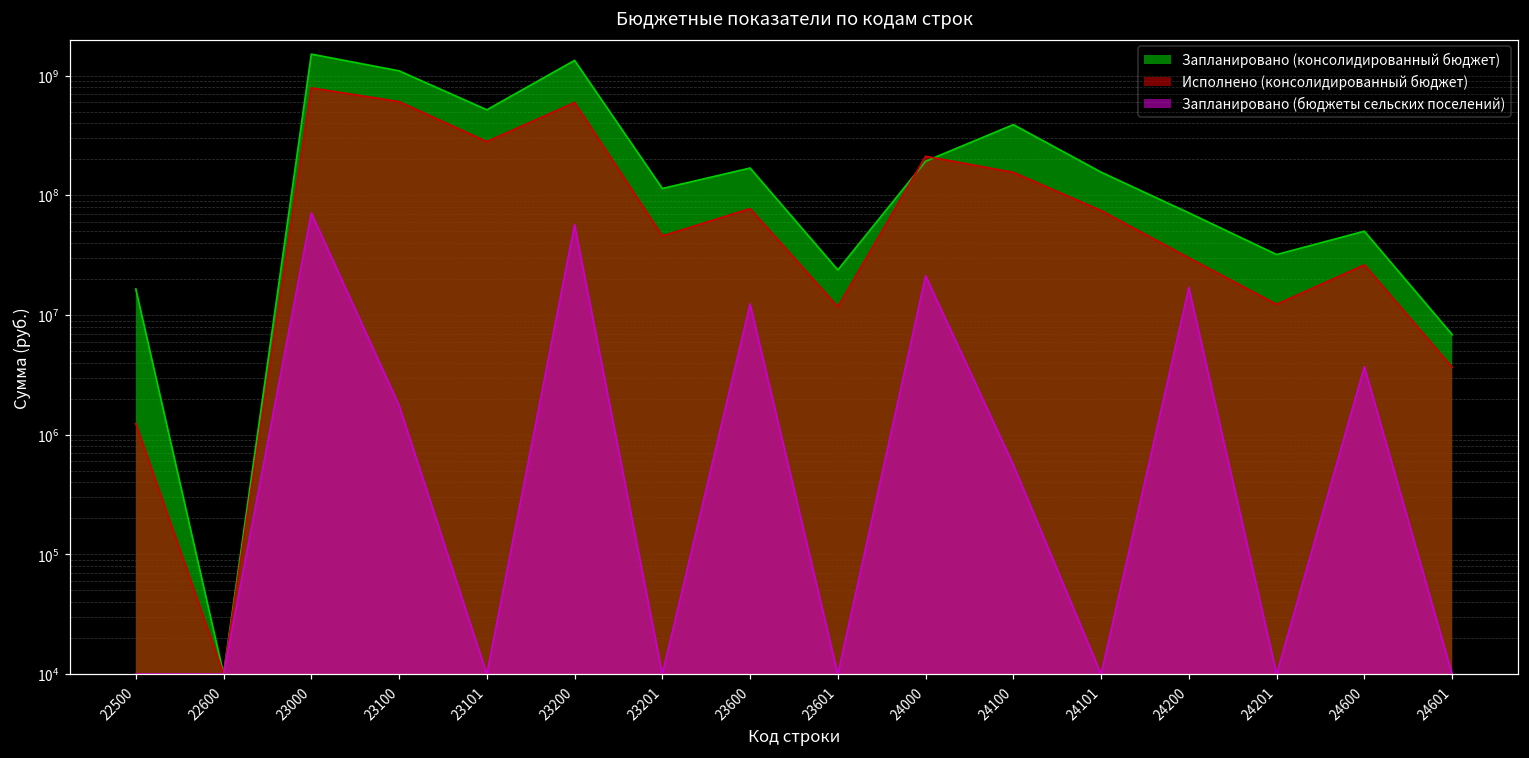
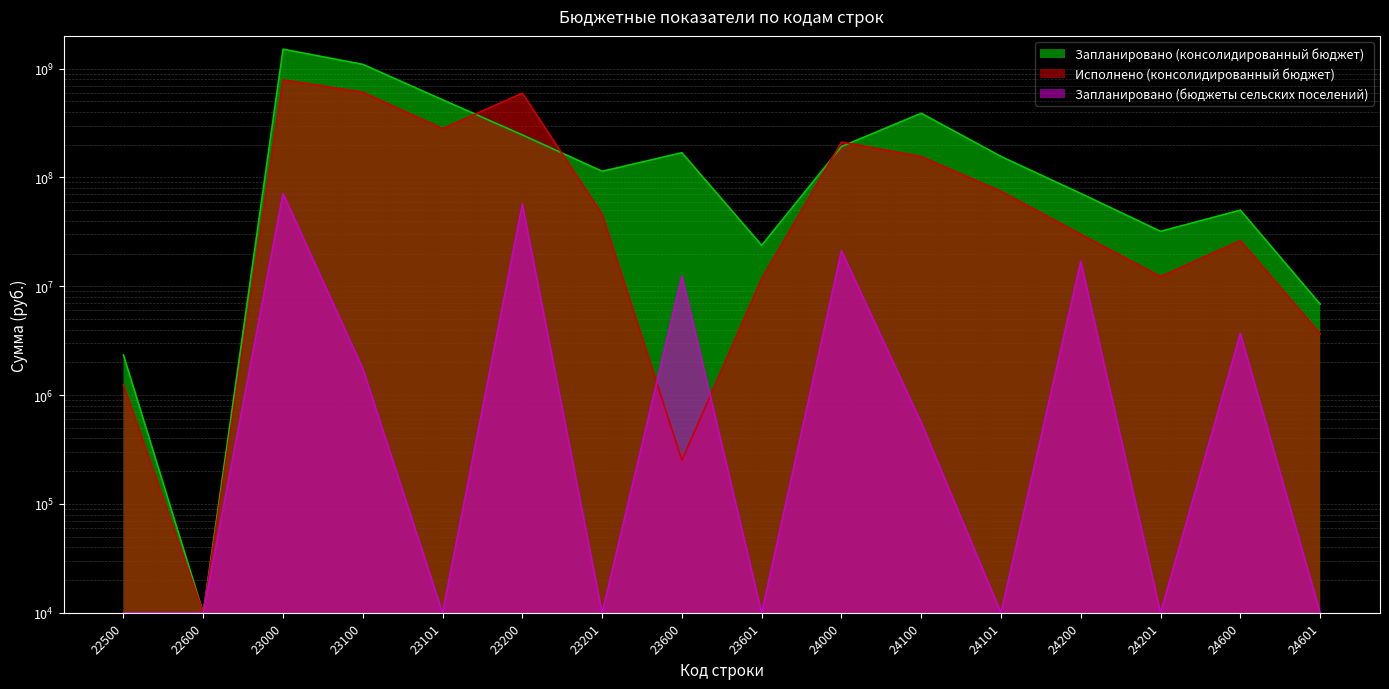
Запланировано (консолидированный бюджет), 22500: 16000000 -> 2300000
Запланировано (консолидированный бюджет), 23200: 1300000000 -> 250000000
Исполнено (консолидированный бюджет), 23600: 80000000 -> 250000
